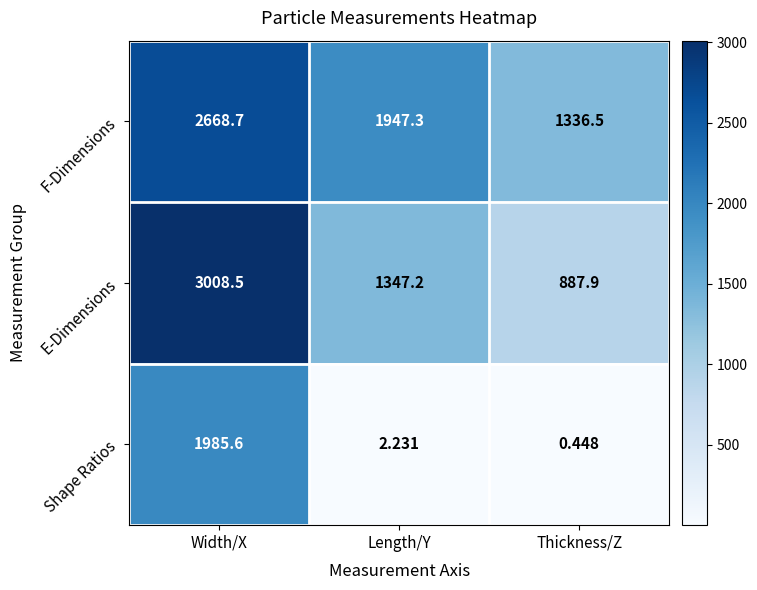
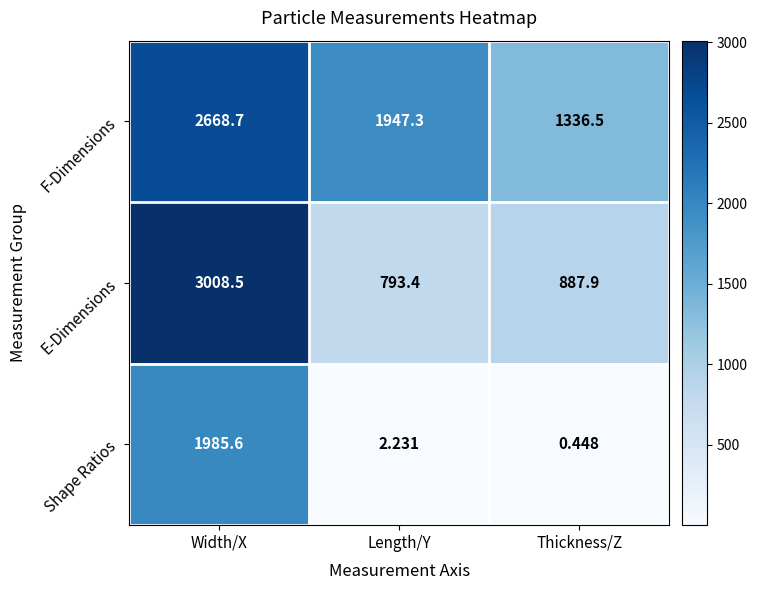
E-Dimensions, Length/Y: 1347.2 -> 793.4
